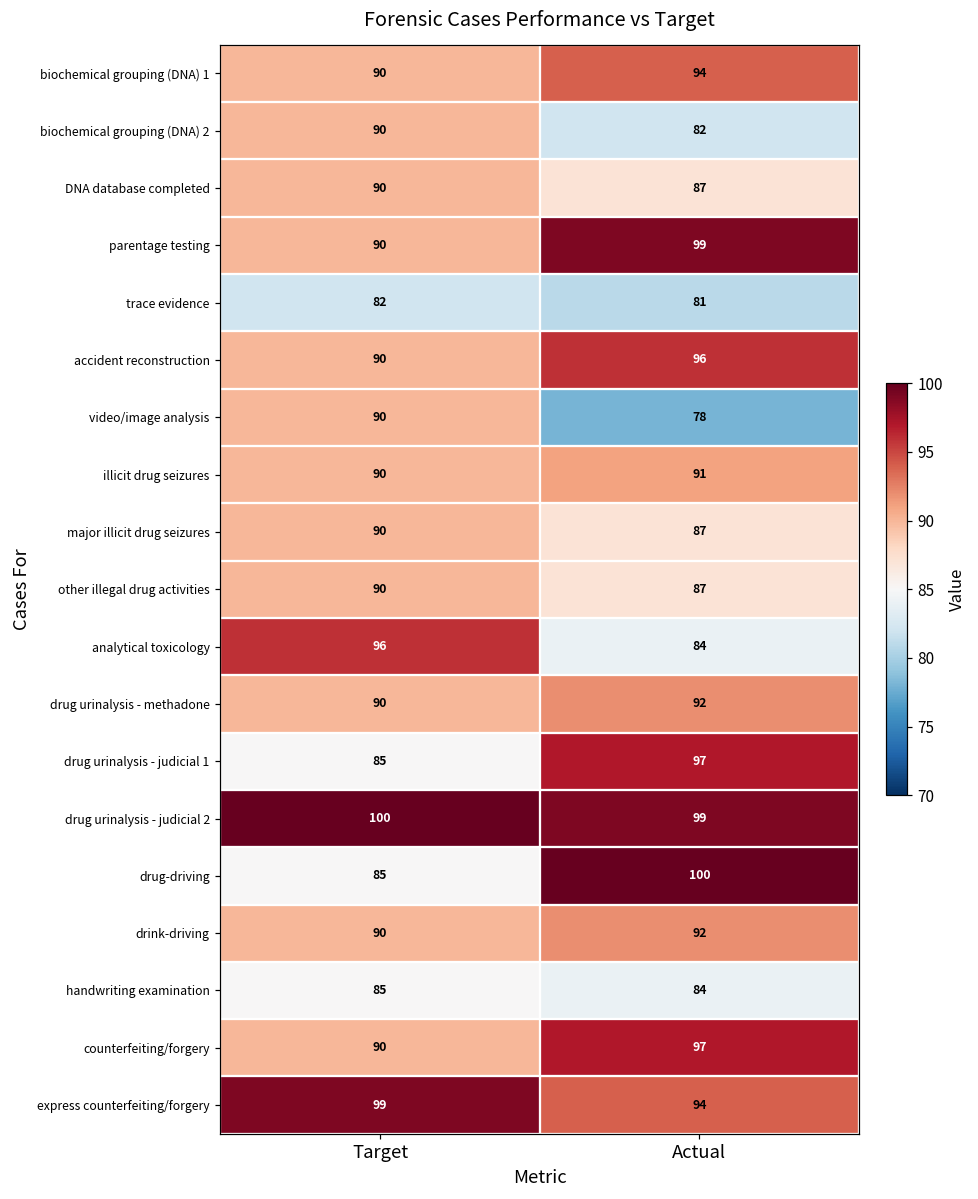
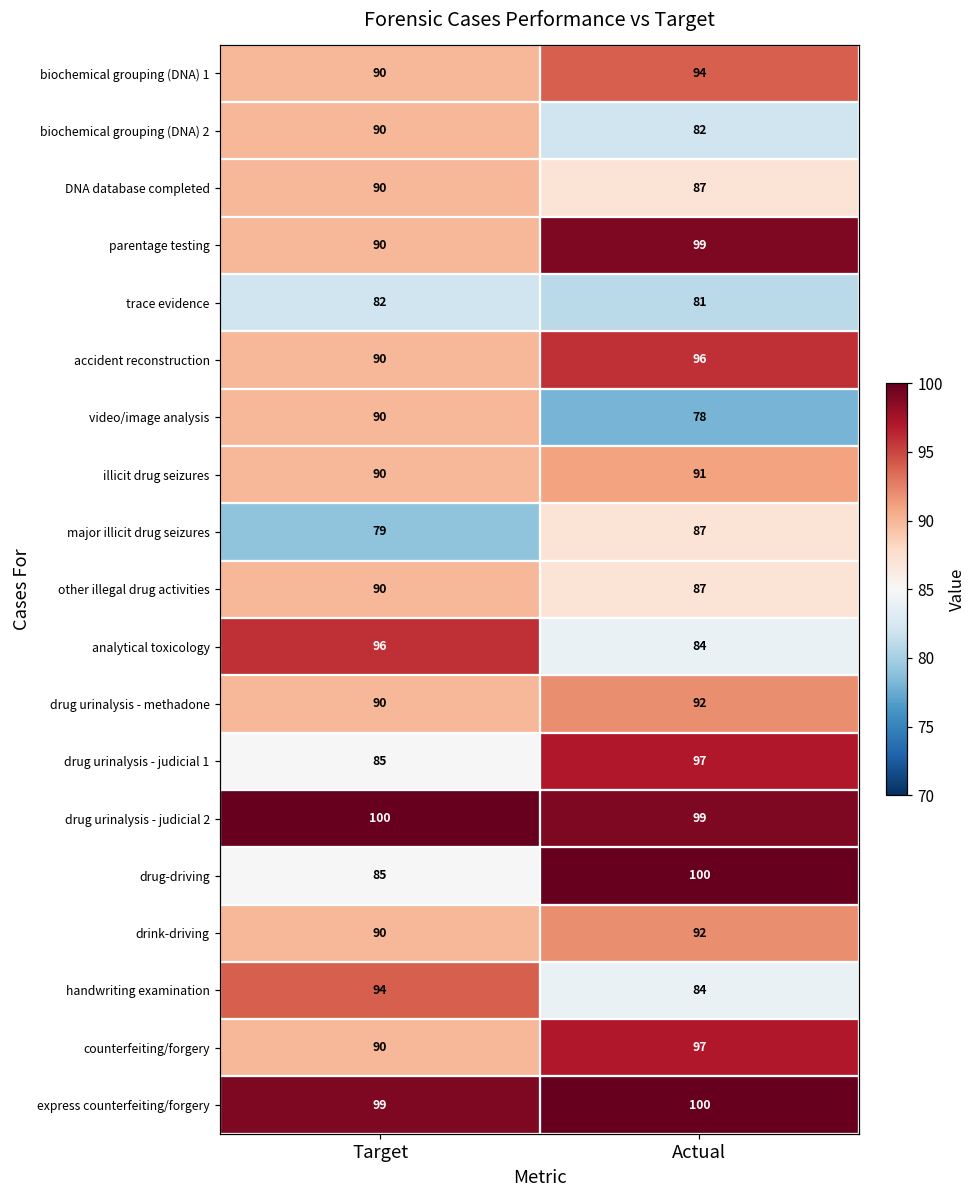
major illicit drug seizures, Target: 90 -> 79
handwriting examination, Target: 85 -> 94
express counterfeiting/forgery, Actual: 94 -> 100
